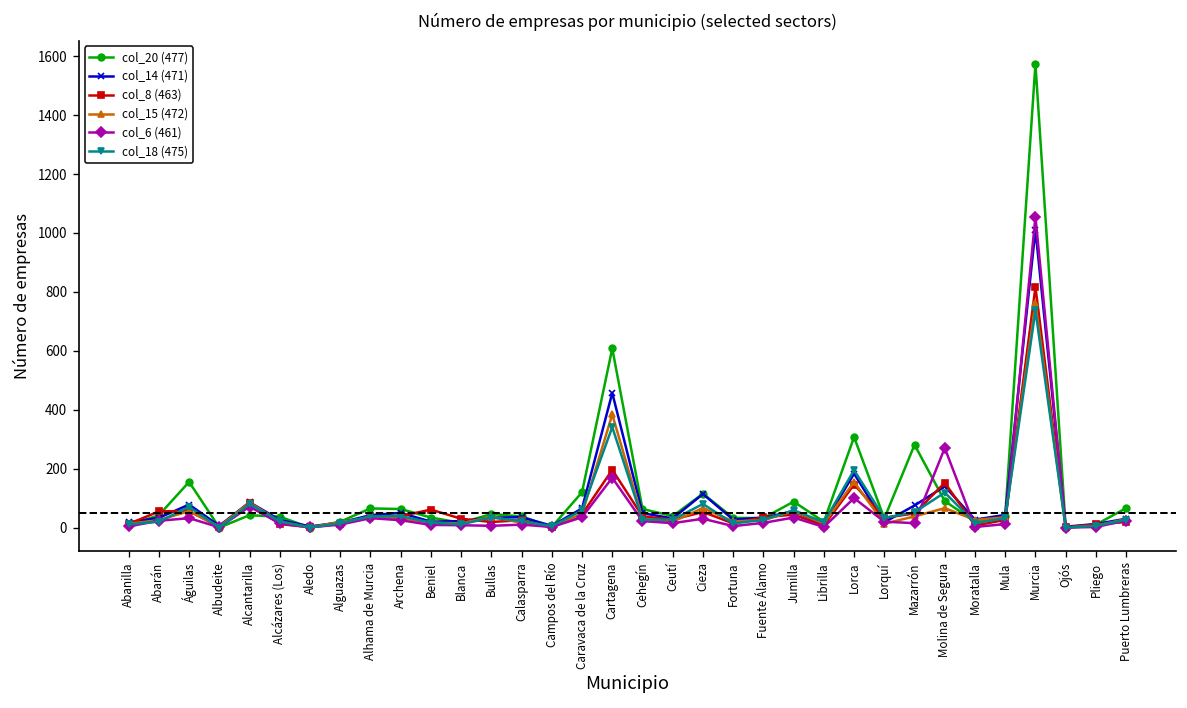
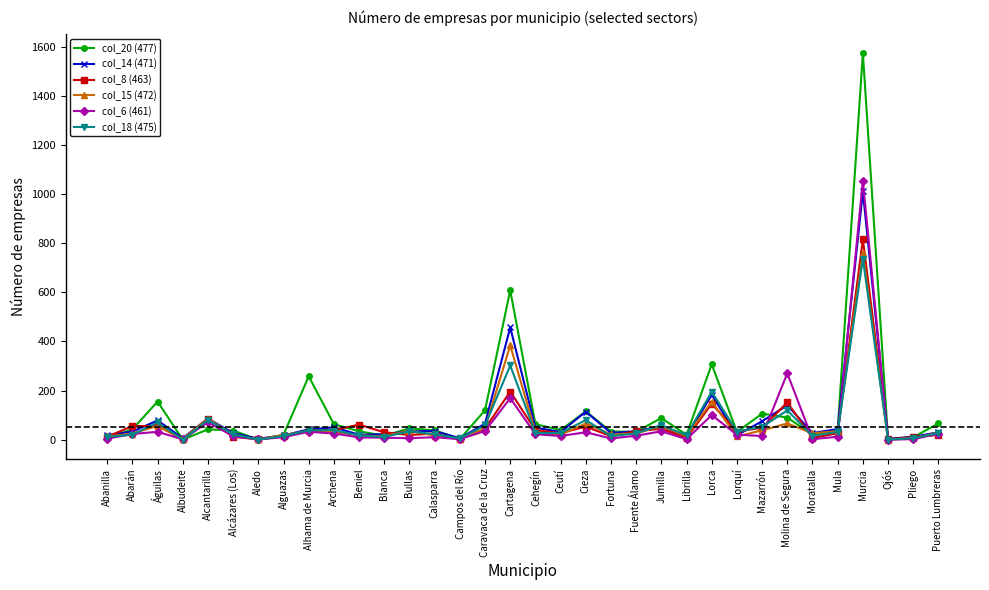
col_20 (477), Alhama de Murcia: 70 -> 260
col_18 (475), Cartagena: 340 -> 300
col_20 (477), Mazarrón: 280 -> 110
